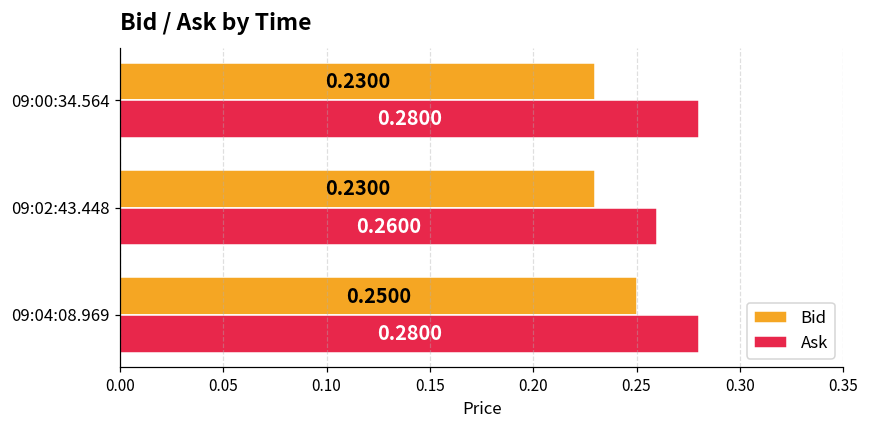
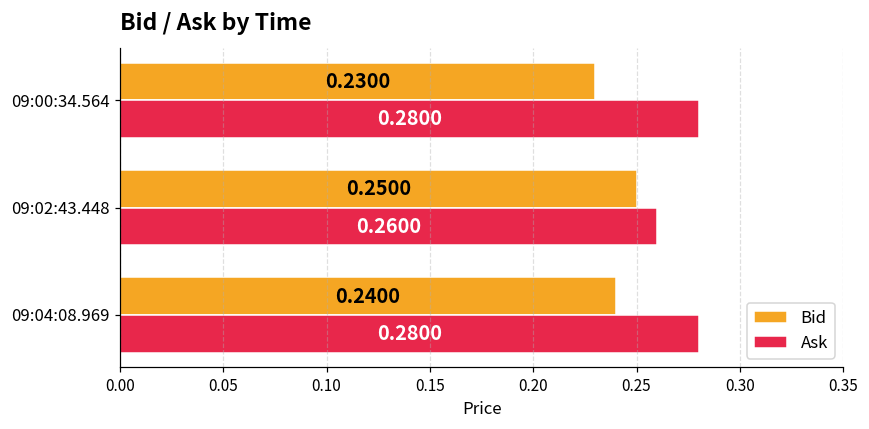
Bid, 09:02:43.448: 0.2300 -> 0.2500
Bid, 09:04:08.969: 0.2500 -> 0.2400
